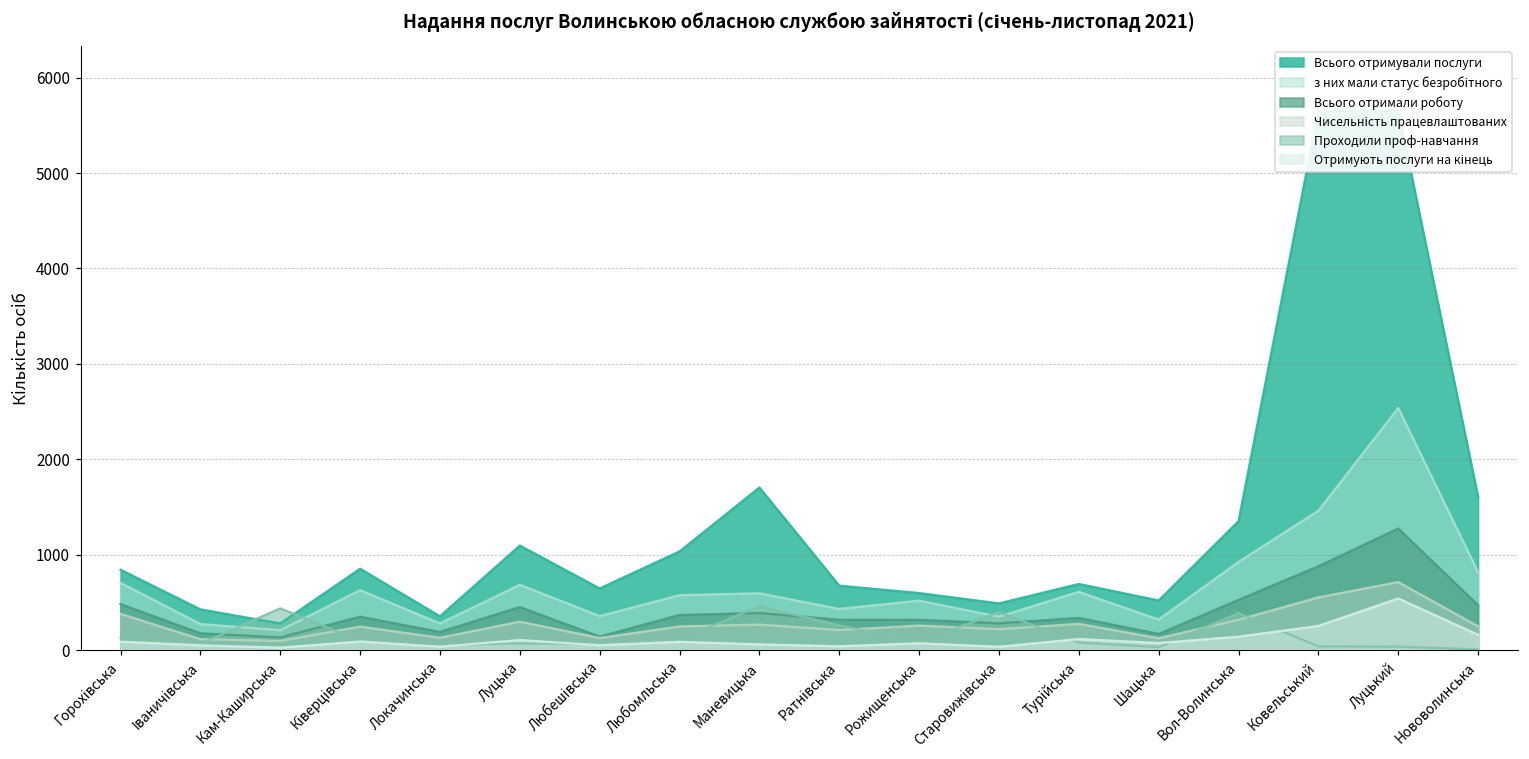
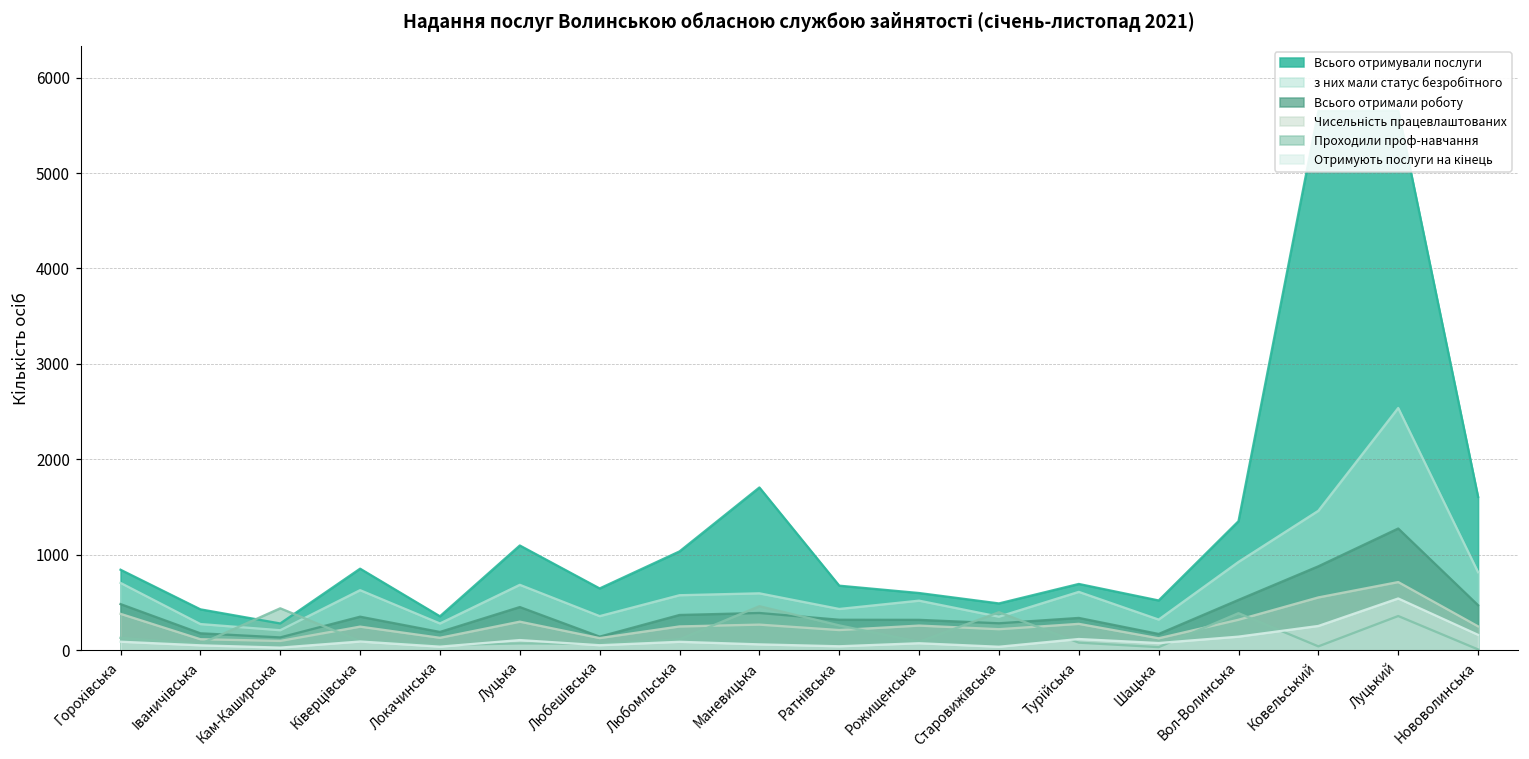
Проходили проф-навчання, Луцький: 0 -> 400
